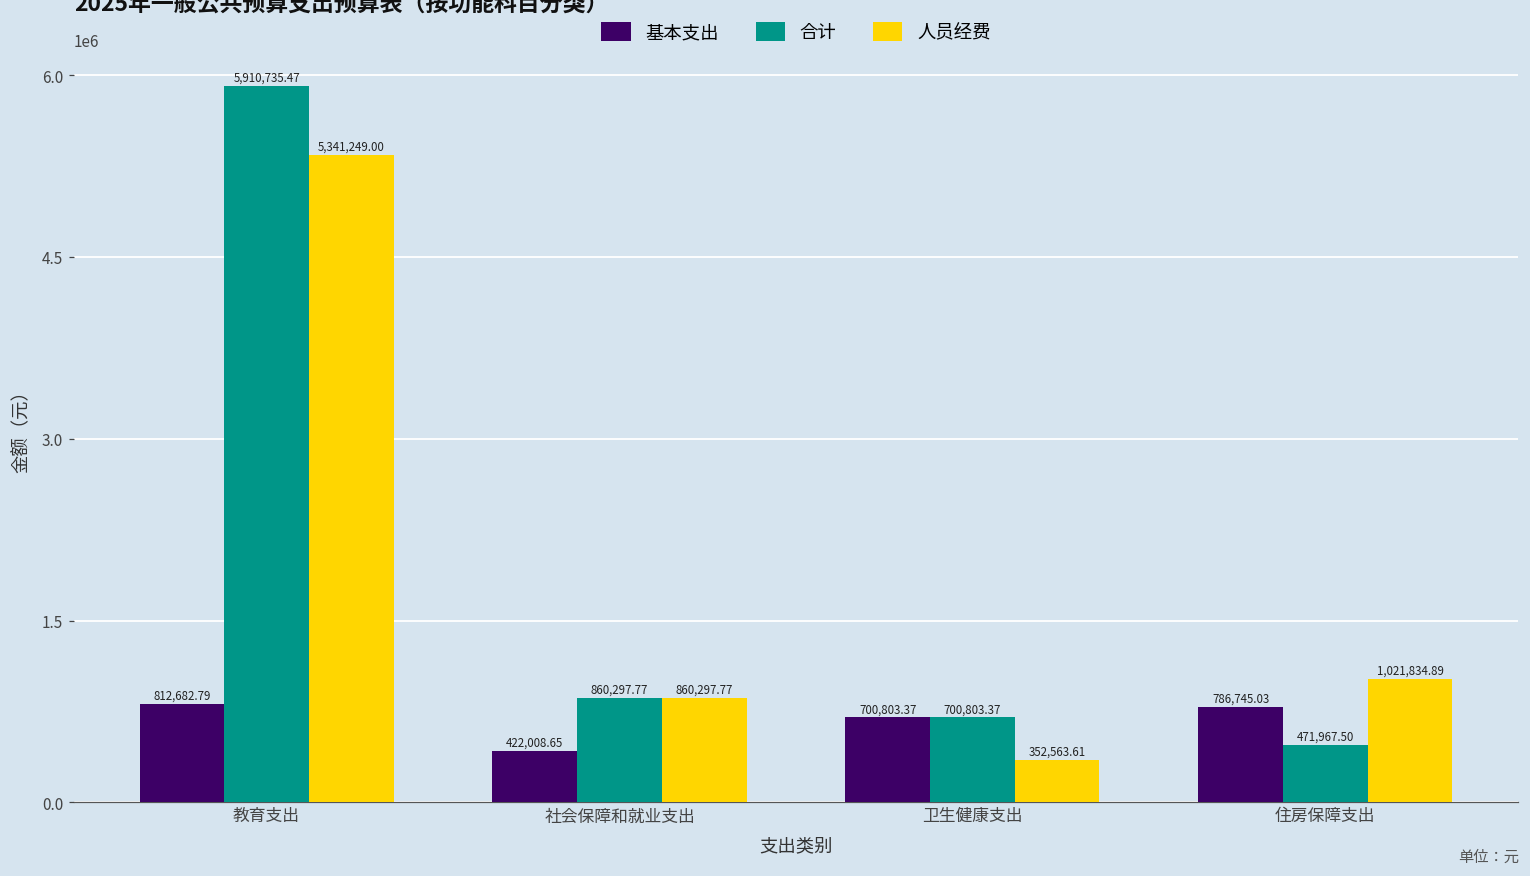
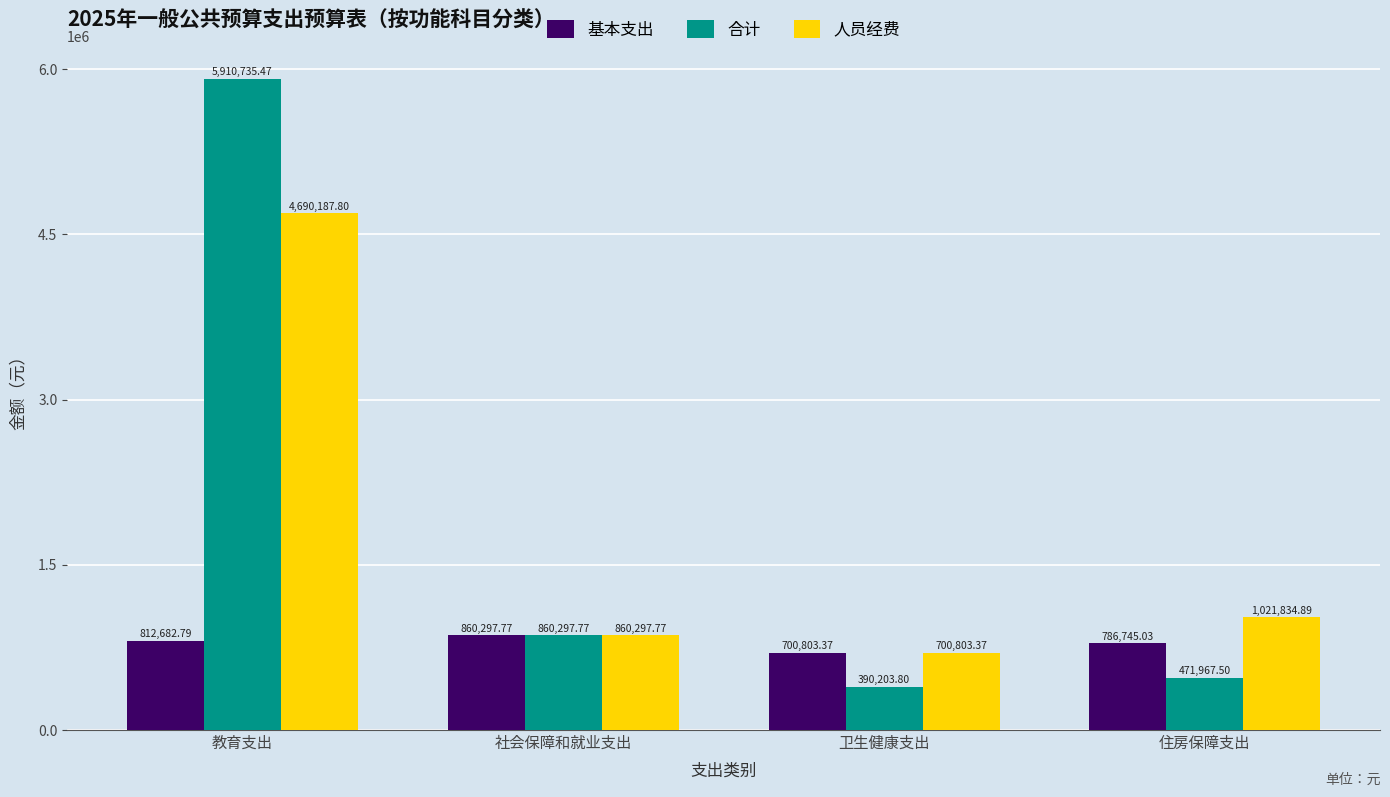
人员经费, 教育支出: 5,341,249.00 -> 4,690,187.80
基本支出, 社会保障和就业支出: 422,008.65 -> 860,297.77
合计, 卫生健康支出: 700,803.37 -> 390,203.80
人员经费, 卫生健康支出: 352,563.61 -> 700,803.37
